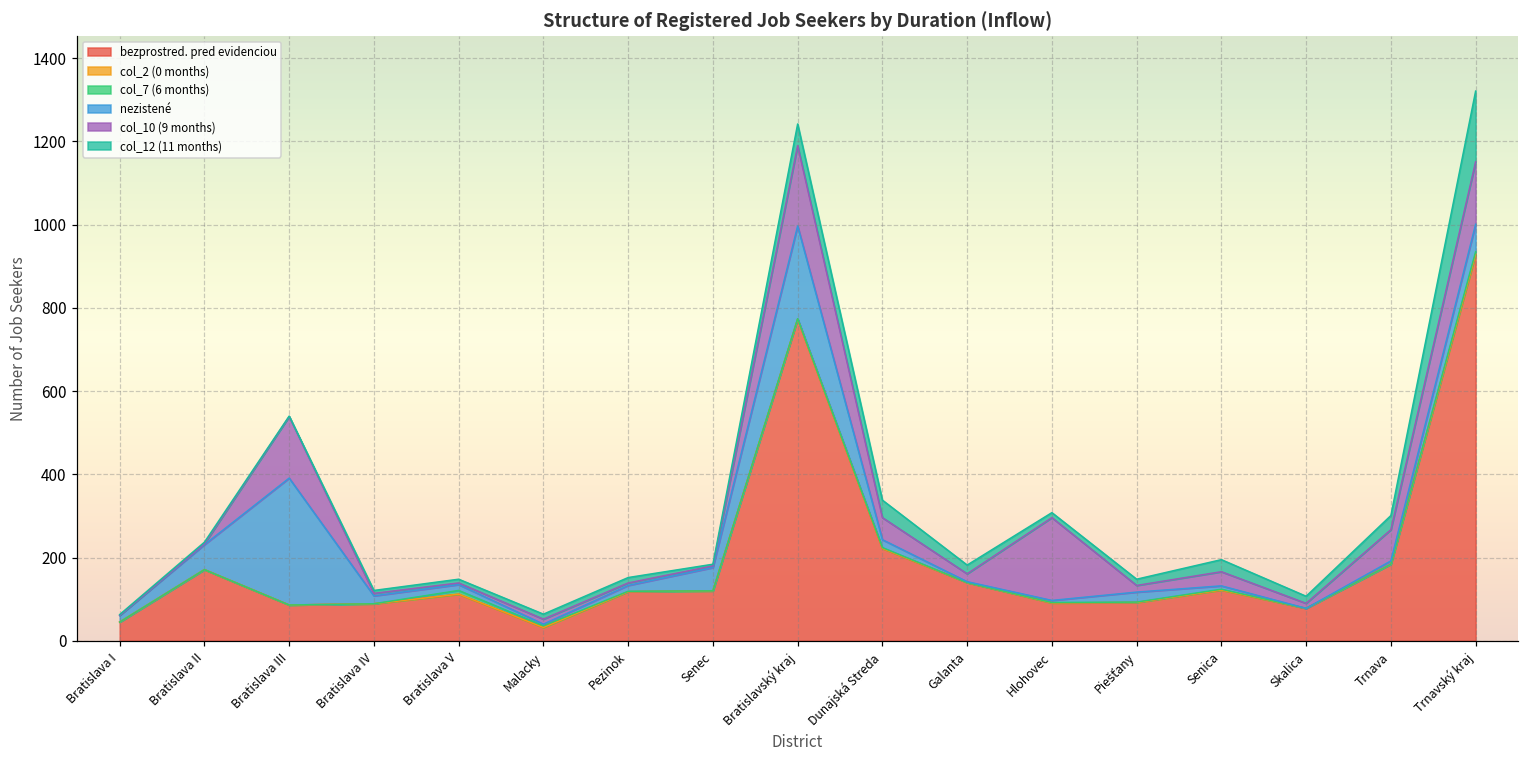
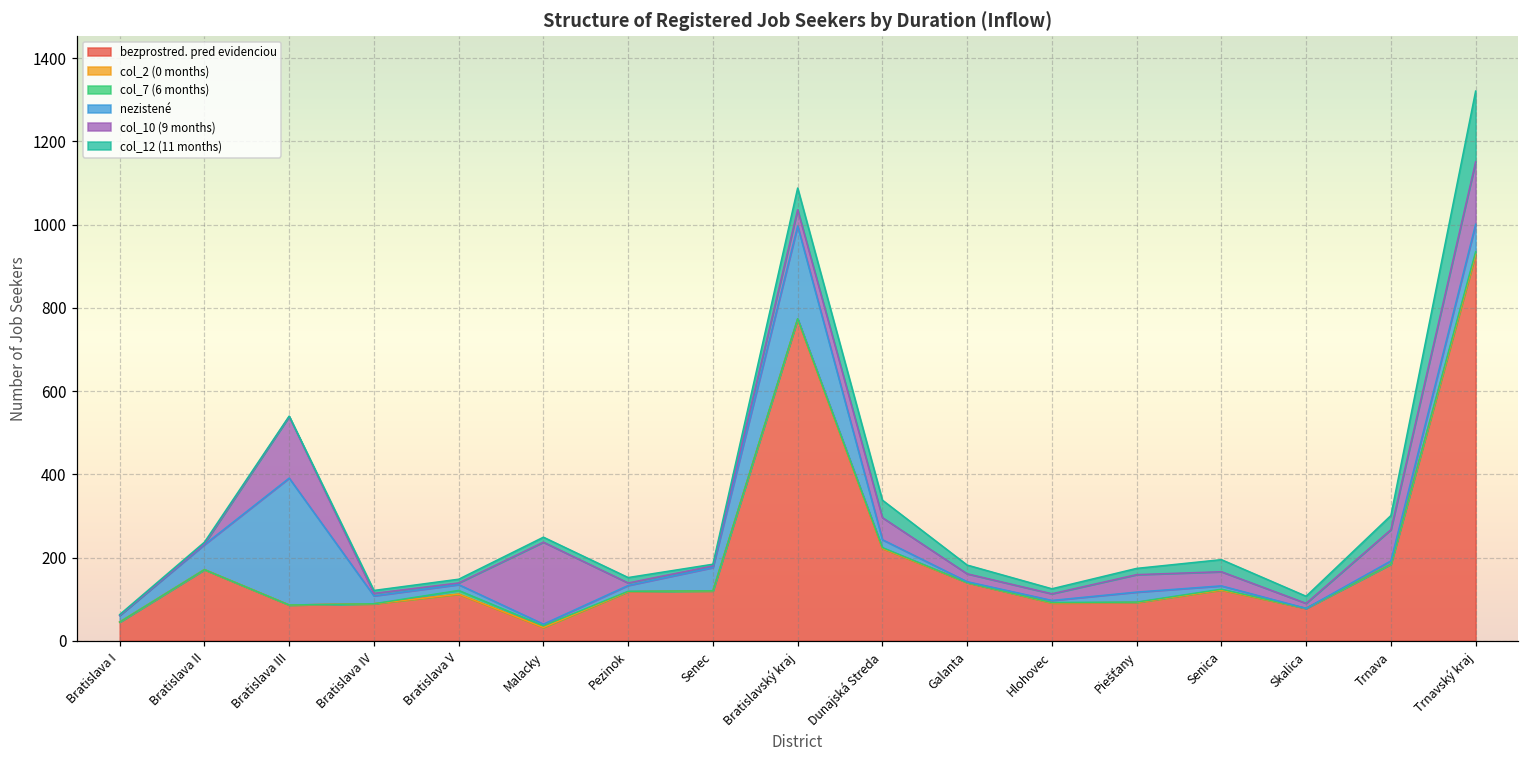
col_10 (9 months), Malacky: 10 -> 200
col_10 (9 months), Bratislavský kraj: 190 -> 40
col_10 (9 months), Hlohovec: 200 -> 20
col_10 (9 months), Piešťany: 20 -> 40
